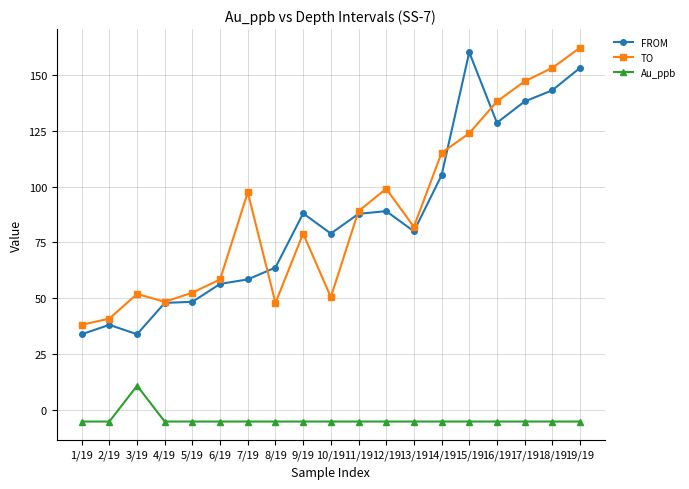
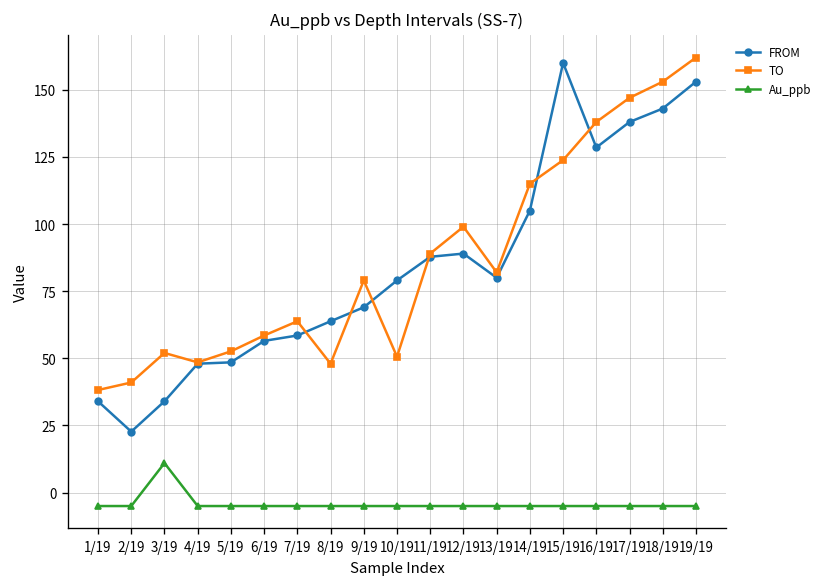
FROM, 2/19: 38 -> 23
TO, 7/19: 97 -> 64
FROM, 9/19: 88 -> 69
